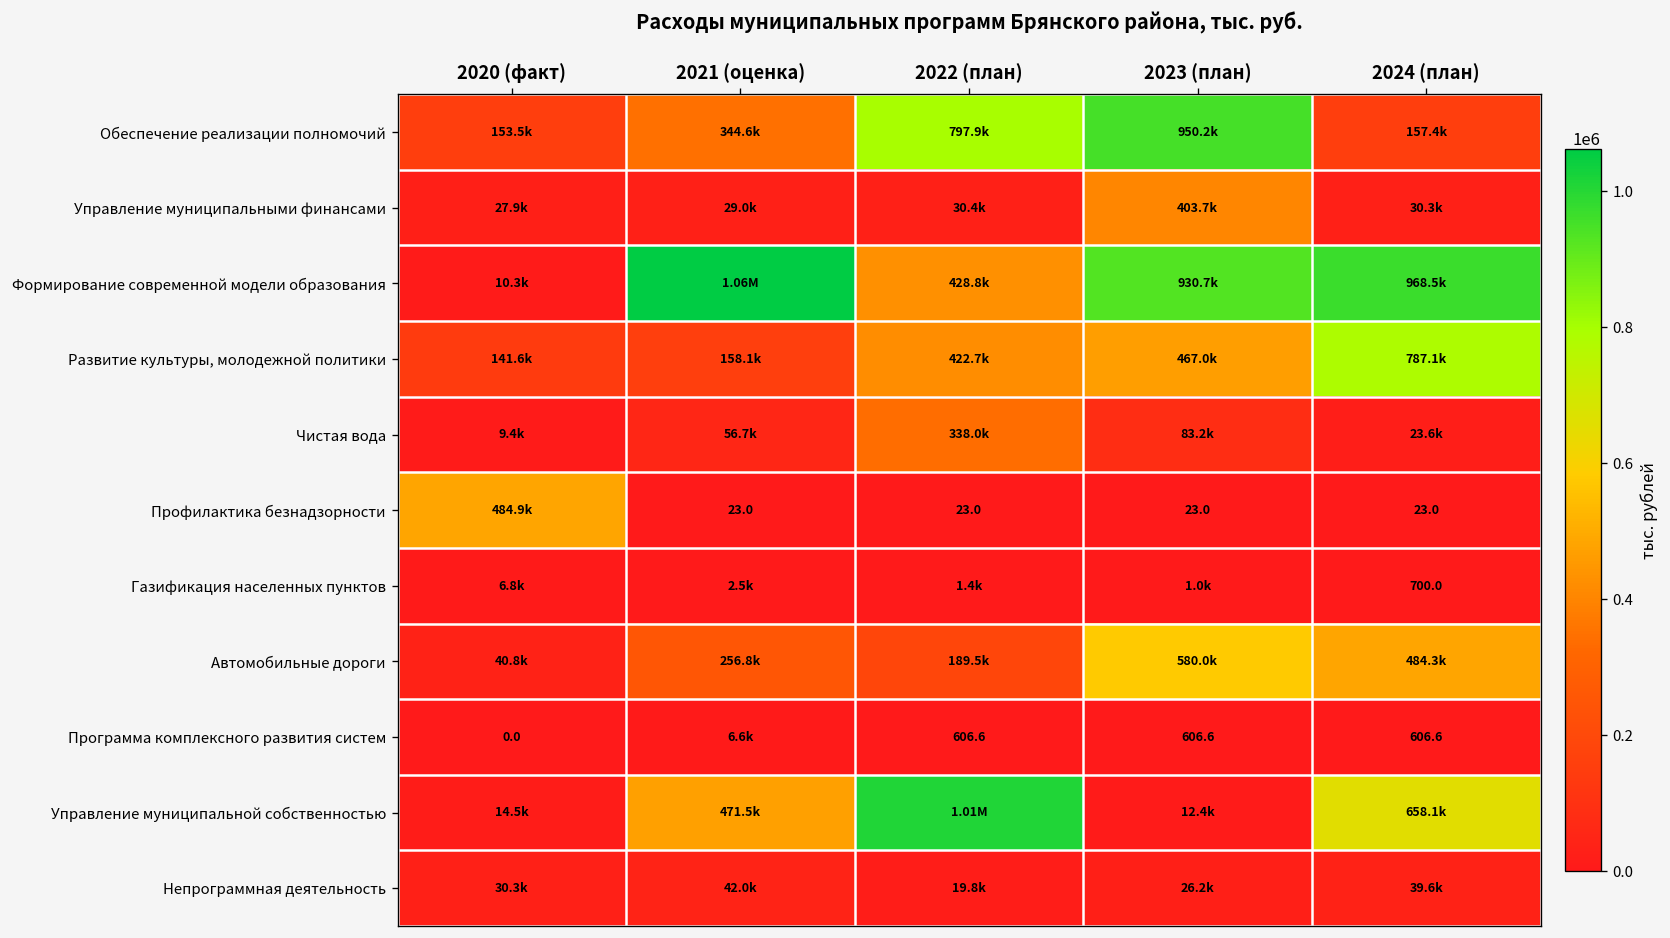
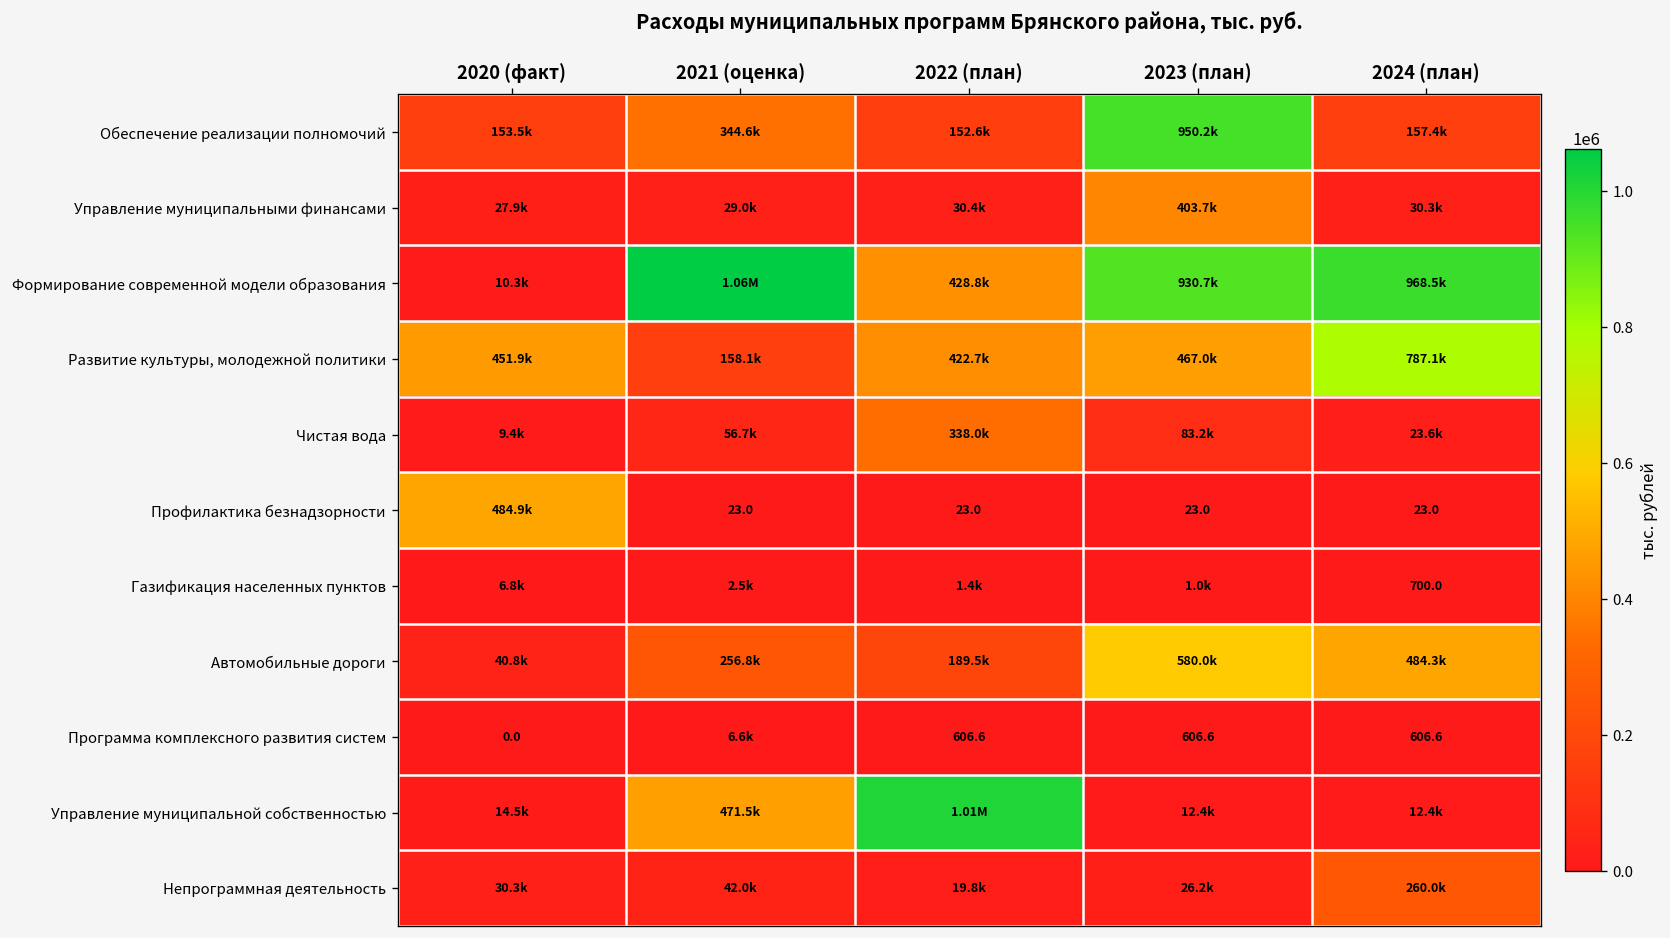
Обеспечение реализации полномочий, 2022 (план): 797.9k -> 152.6k
Развитие культуры, молодежной политики, 2020 (факт): 141.6k -> 451.9k
Управление муниципальной собственностью, 2024 (план): 658.1k -> 12.4k
Непрограммная деятельность, 2024 (план): 39.6k -> 260.0k
